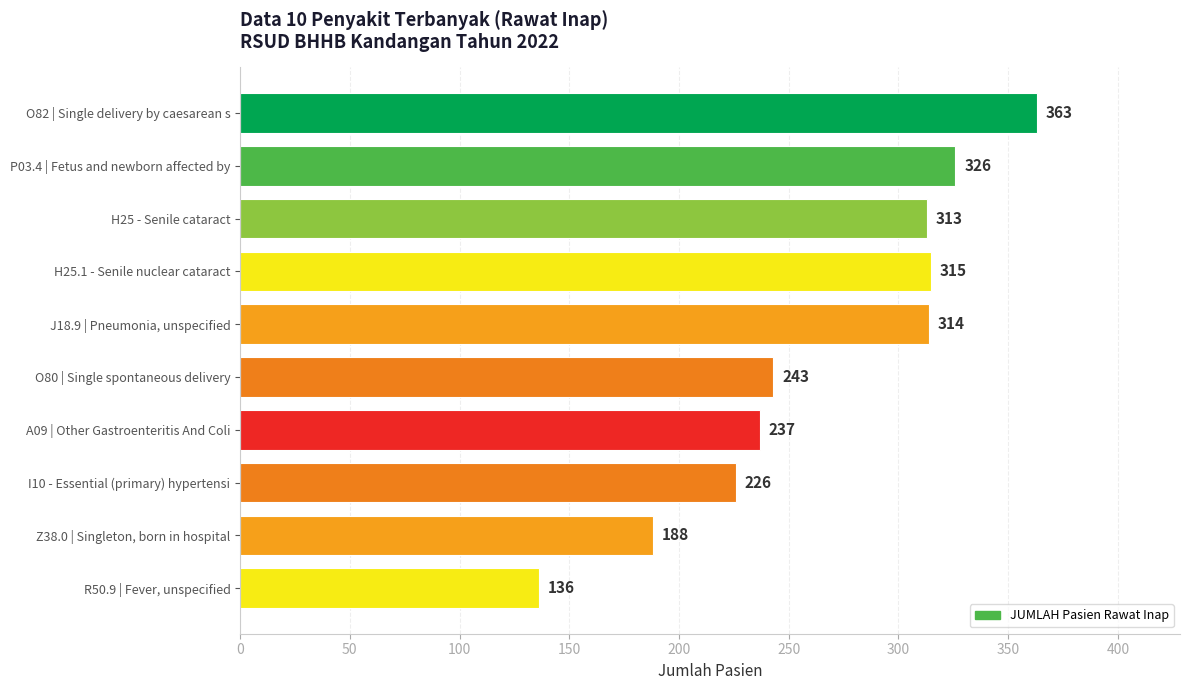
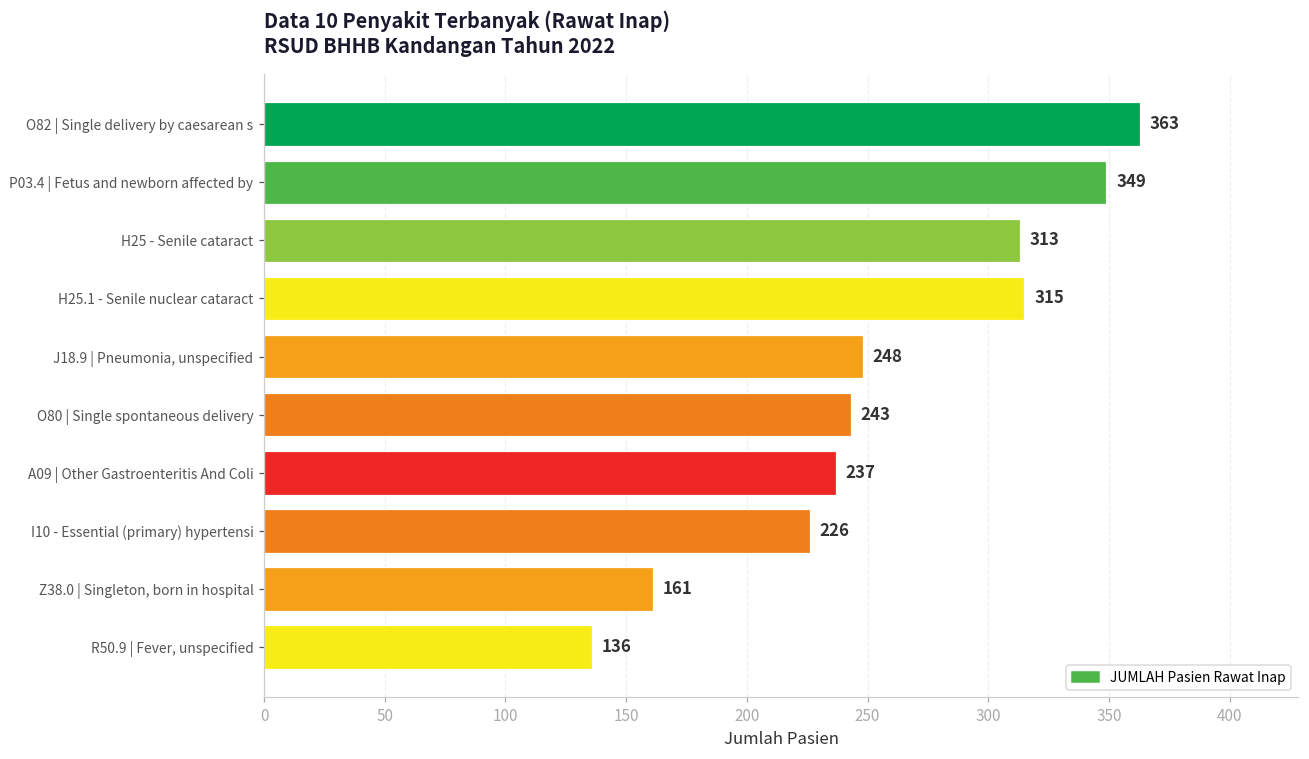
P03.4 | Fetus and newborn affected by: 326 -> 349
J18.9 | Pneumonia, unspecified: 314 -> 248
Z38.0 | Singleton, born in hospital: 188 -> 161
